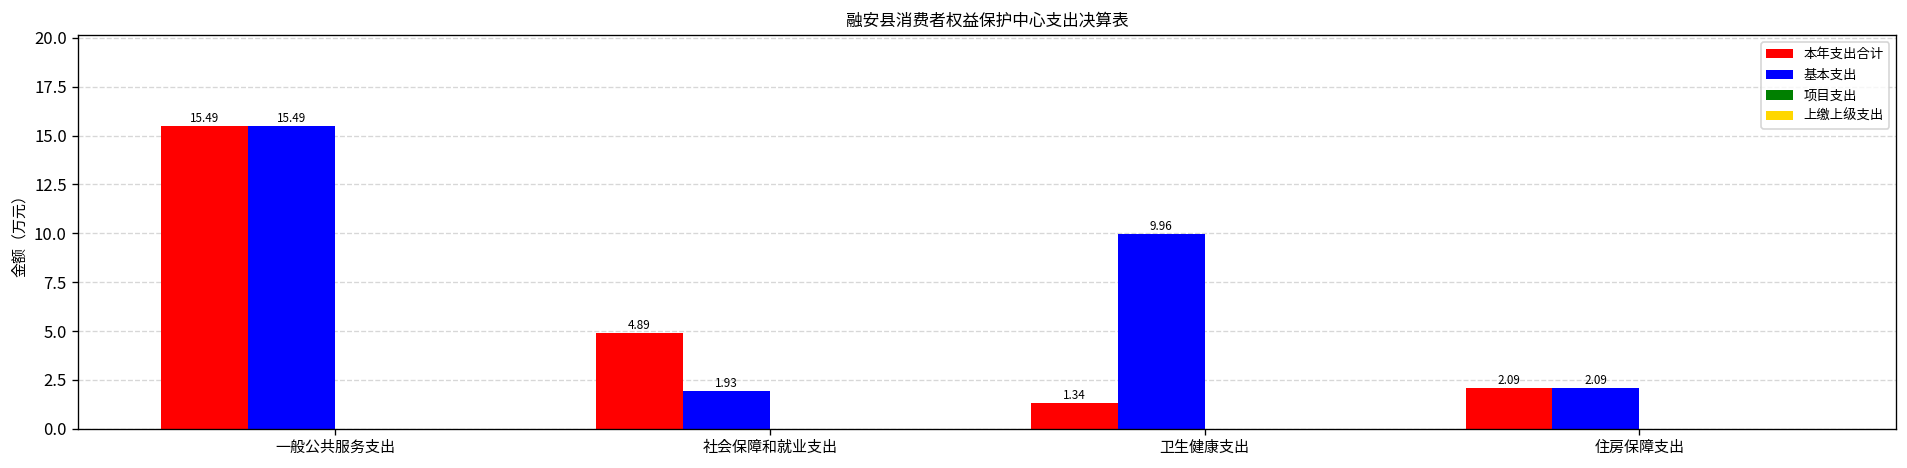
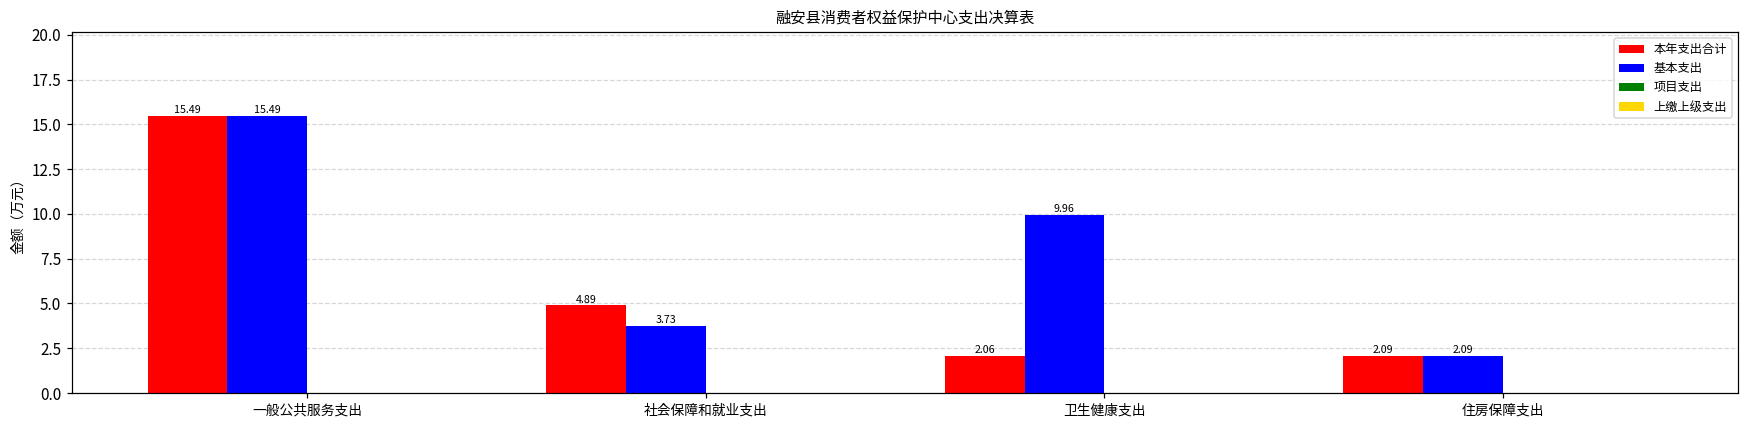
基本支出, 社会保障和就业支出: 1.93 -> 3.73
本年支出合计, 卫生健康支出: 1.34 -> 2.06
